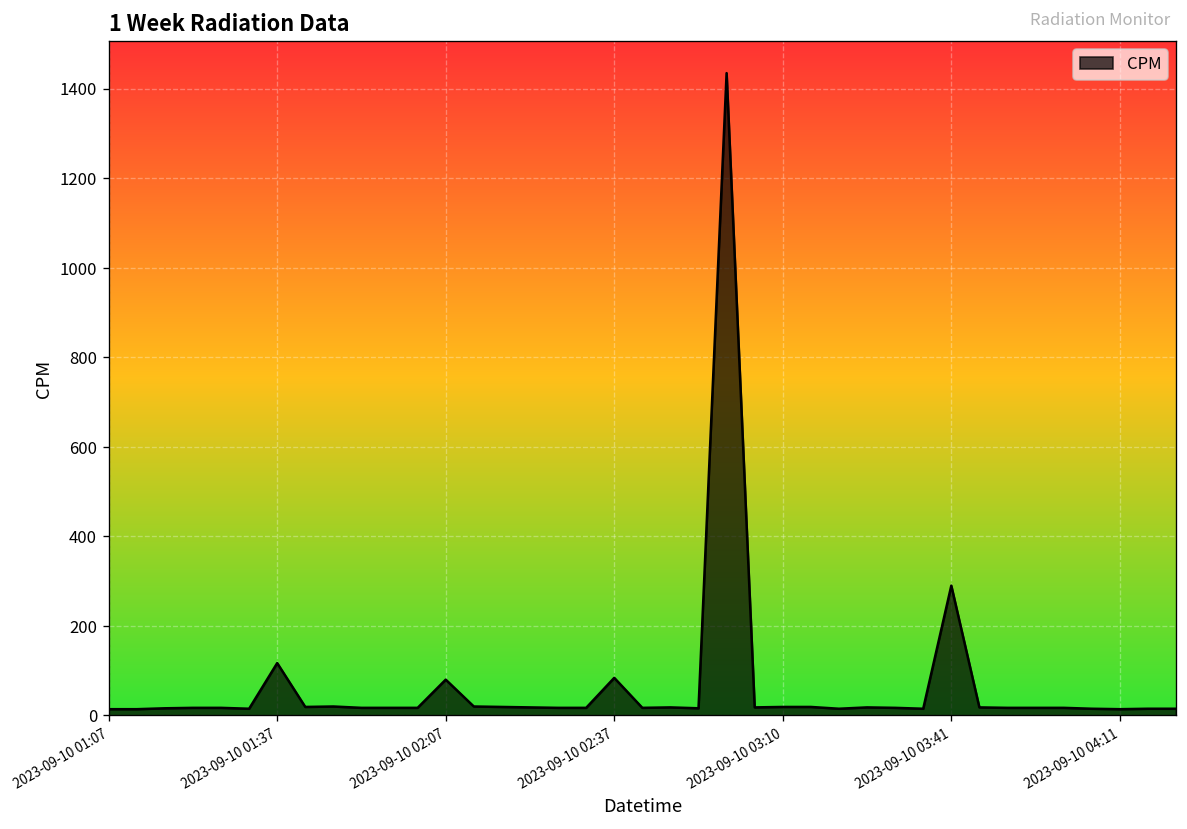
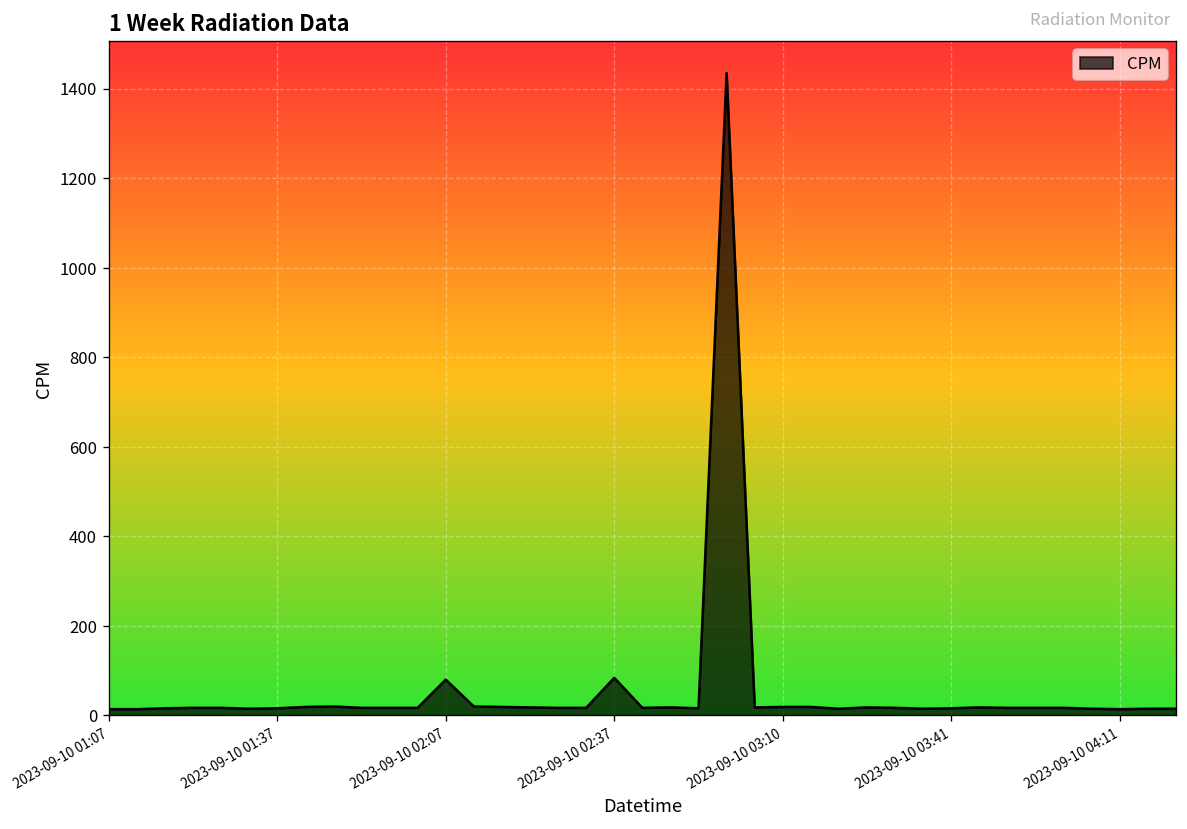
2023-09-10 01:37: 120 -> 20
2023-09-10 03:41: 290 -> 20
